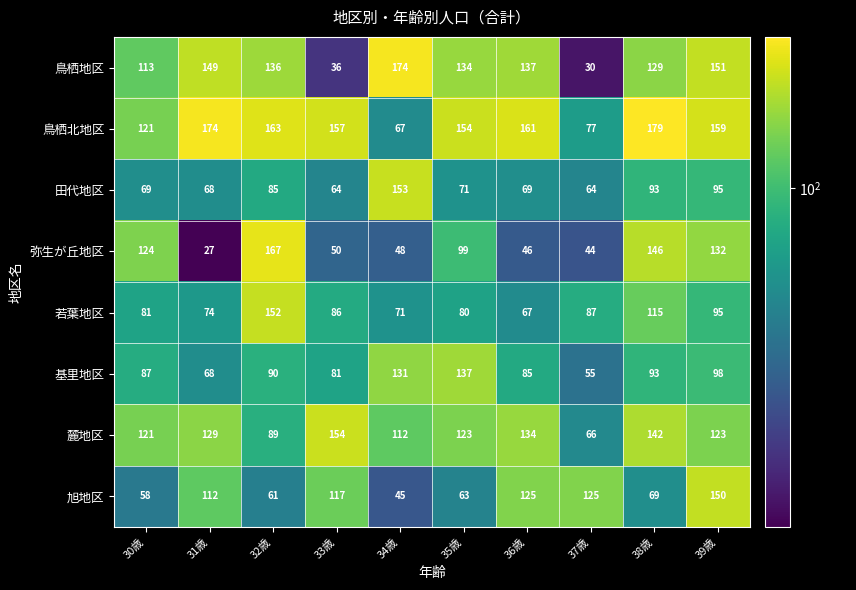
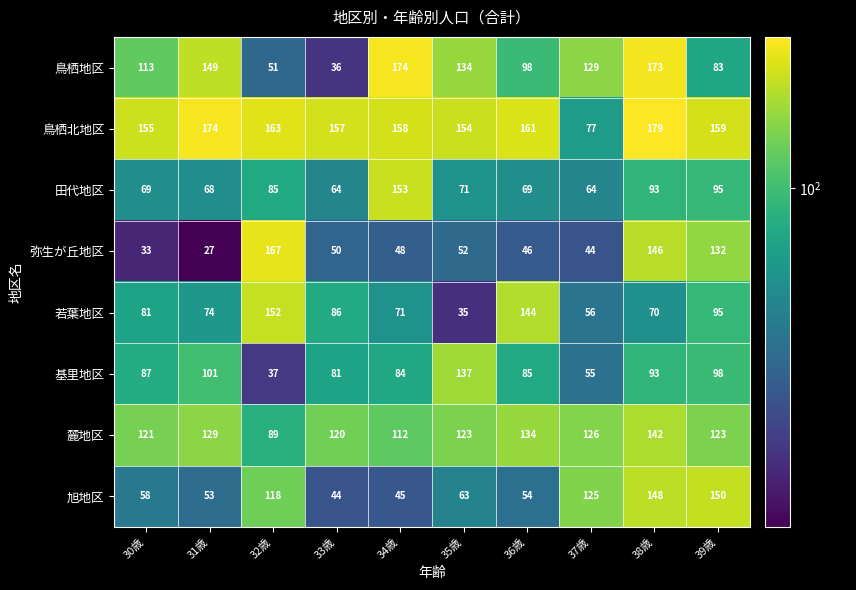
鳥栖地区, 32歳: 136 -> 51
鳥栖地区, 36歳: 137 -> 98
鳥栖地区, 37歳: 30 -> 129
鳥栖地区, 38歳: 129 -> 173
鳥栖地区, 39歳: 151 -> 83
鳥栖北地区, 30歳: 121 -> 155
鳥栖北地区, 34歳: 67 -> 158
弥生が丘地区, 30歳: 124 -> 33
弥生が丘地区, 35歳: 99 -> 52
若葉地区, 35歳: 80 -> 35
若葉地区, 36歳: 67 -> 144
若葉地区, 37歳: 87 -> 56
若葉地区, 38歳: 115 -> 70
基里地区, 31歳: 68 -> 101
基里地区, 32歳: 90 -> 37
基里地区, 34歳: 131 -> 84
麓地区, 33歳: 154 -> 120
麓地区, 37歳: 66 -> 126
旭地区, 31歳: 112 -> 53
旭地区, 32歳: 61 -> 118
旭地区, 33歳: 117 -> 44
旭地区, 36歳: 125 -> 54
旭地区, 38歳: 69 -> 148
